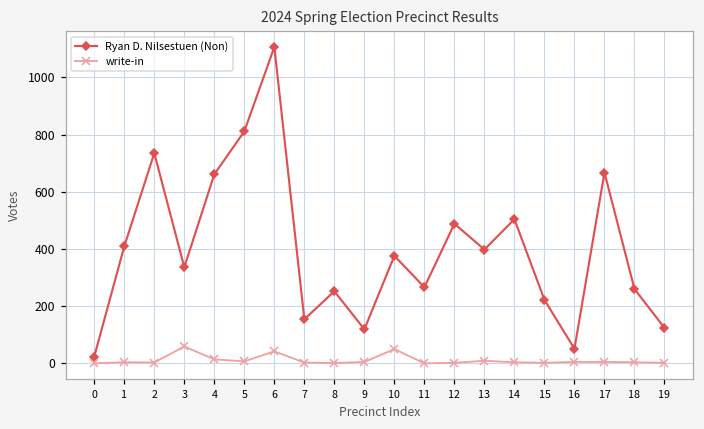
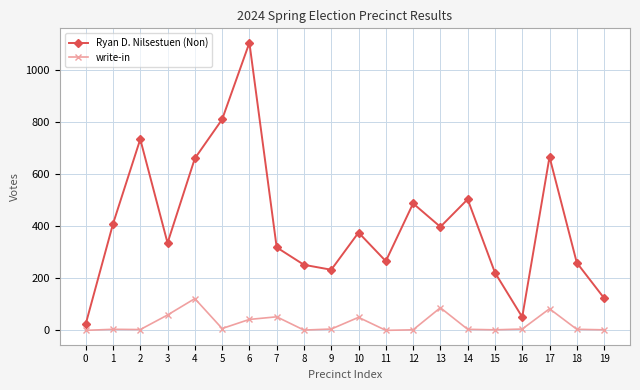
write-in, 4: 10 -> 120
Ryan D. Nilsestuen (Non), 7: 150 -> 320
write-in, 7: 0 -> 50
Ryan D. Nilsestuen (Non), 9: 120 -> 230
write-in, 13: 10 -> 90
write-in, 17: 10 -> 80
